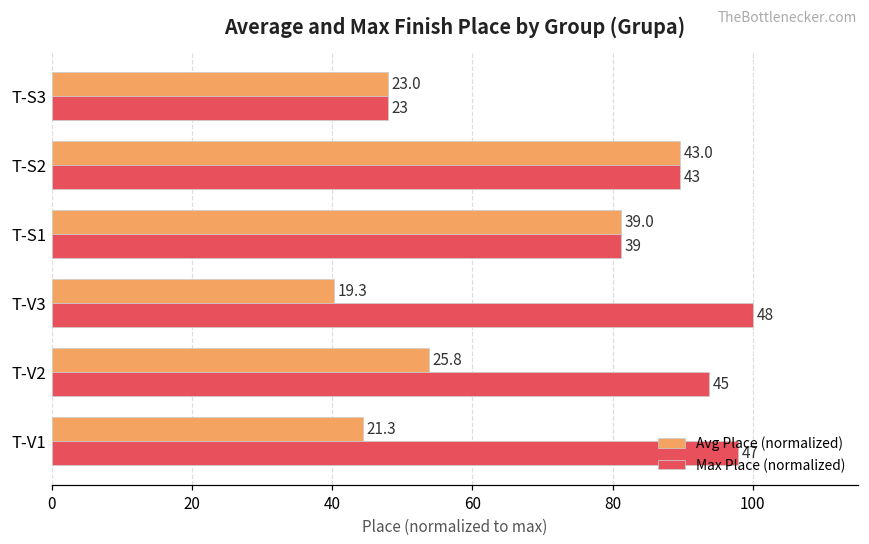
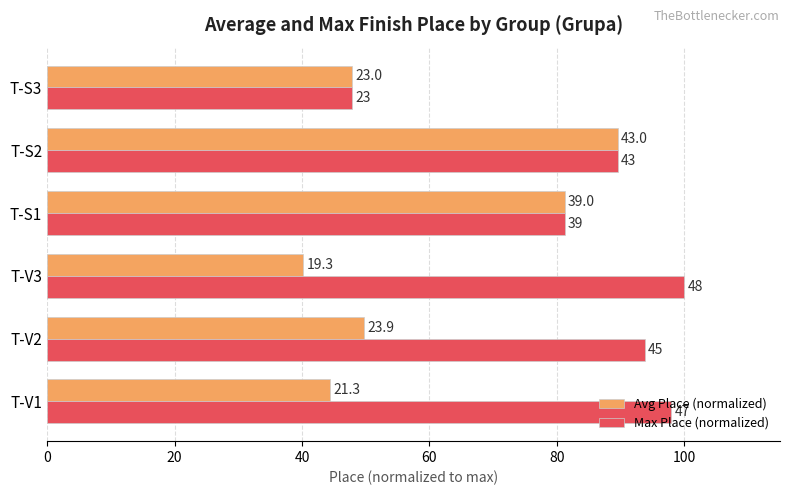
Avg Place (normalized), T-V2: 25.8 -> 23.9
